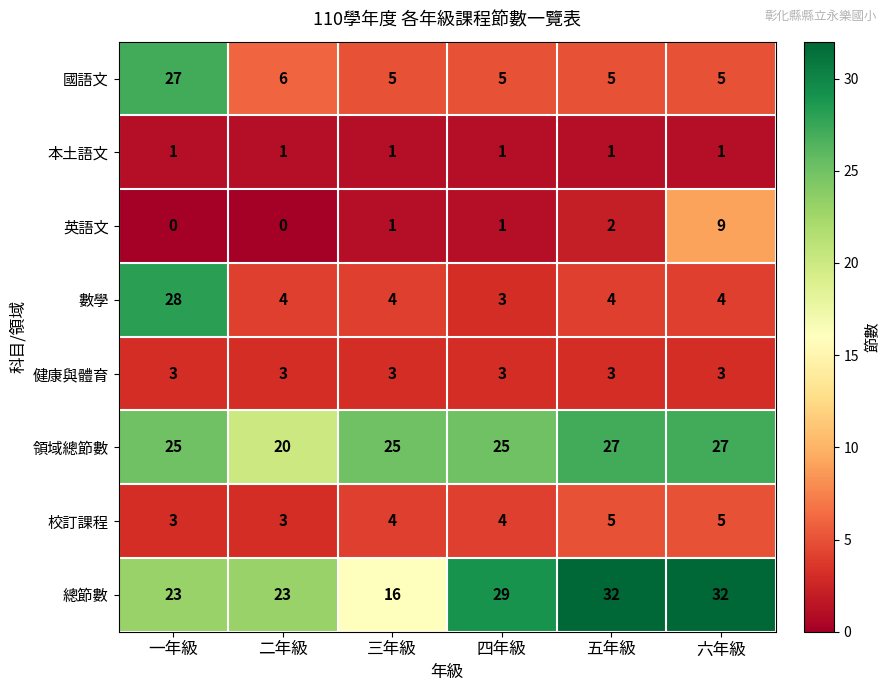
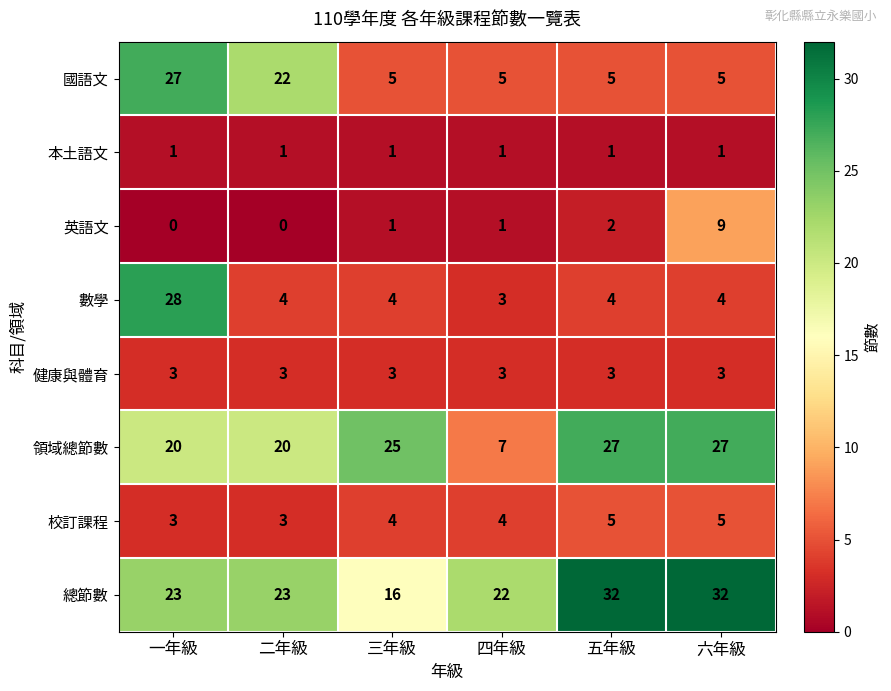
國語文, 二年級: 6 -> 22
領域總節數, 一年級: 25 -> 20
領域總節數, 四年級: 25 -> 7
總節數, 四年級: 29 -> 22
